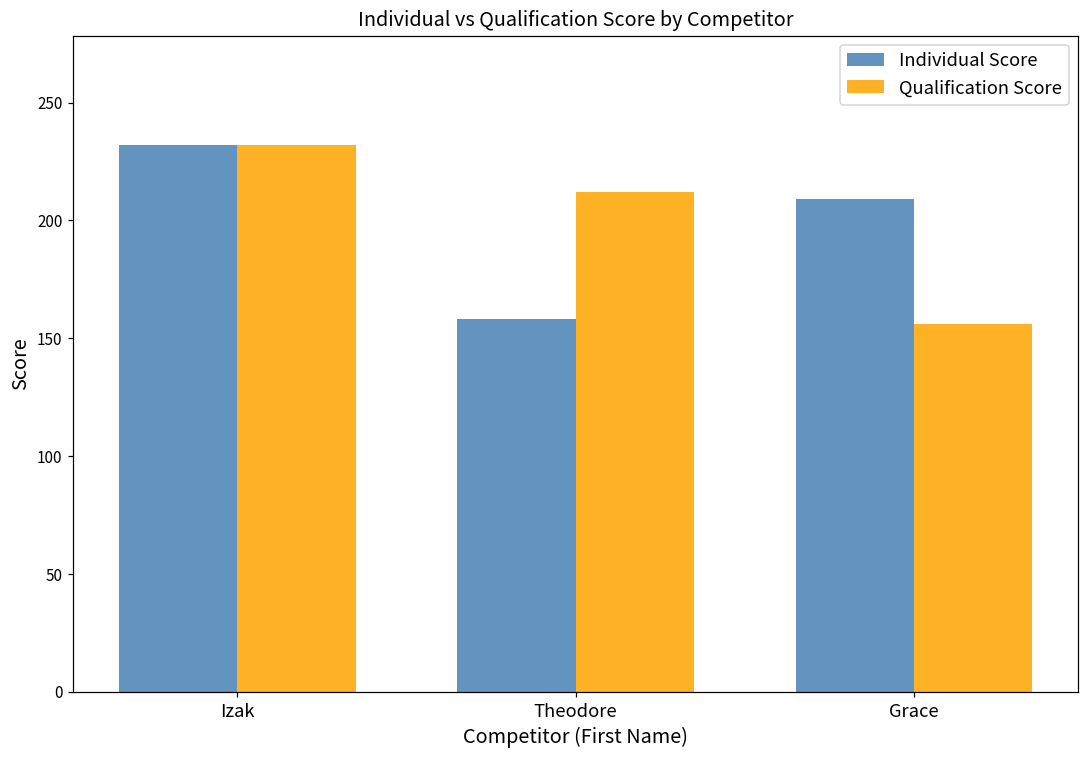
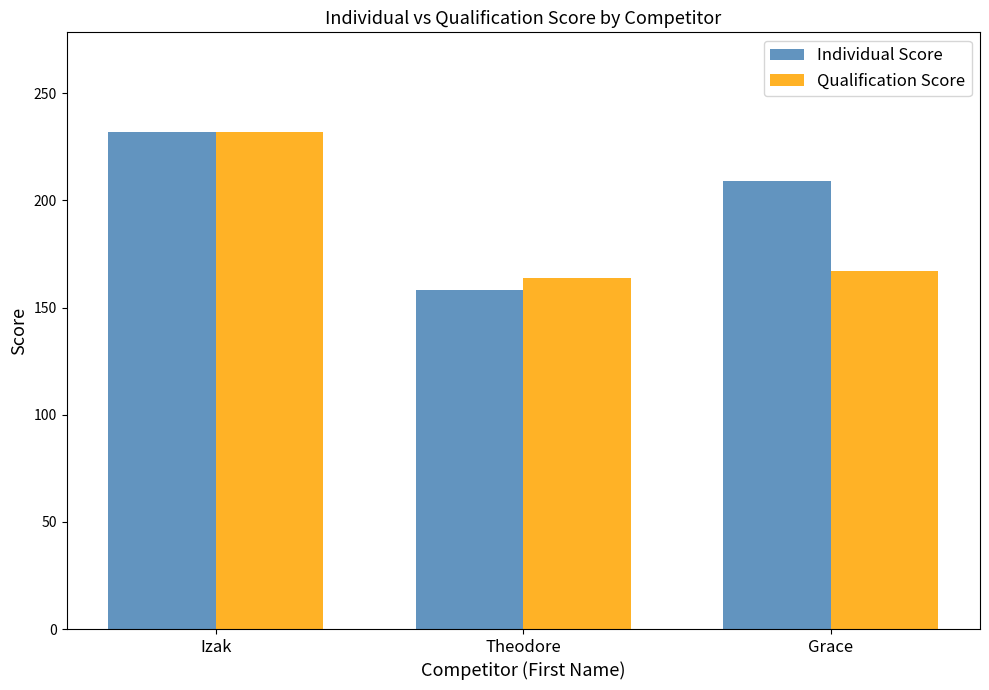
Qualification Score, Theodore: 212 -> 164
Qualification Score, Grace: 156 -> 167
